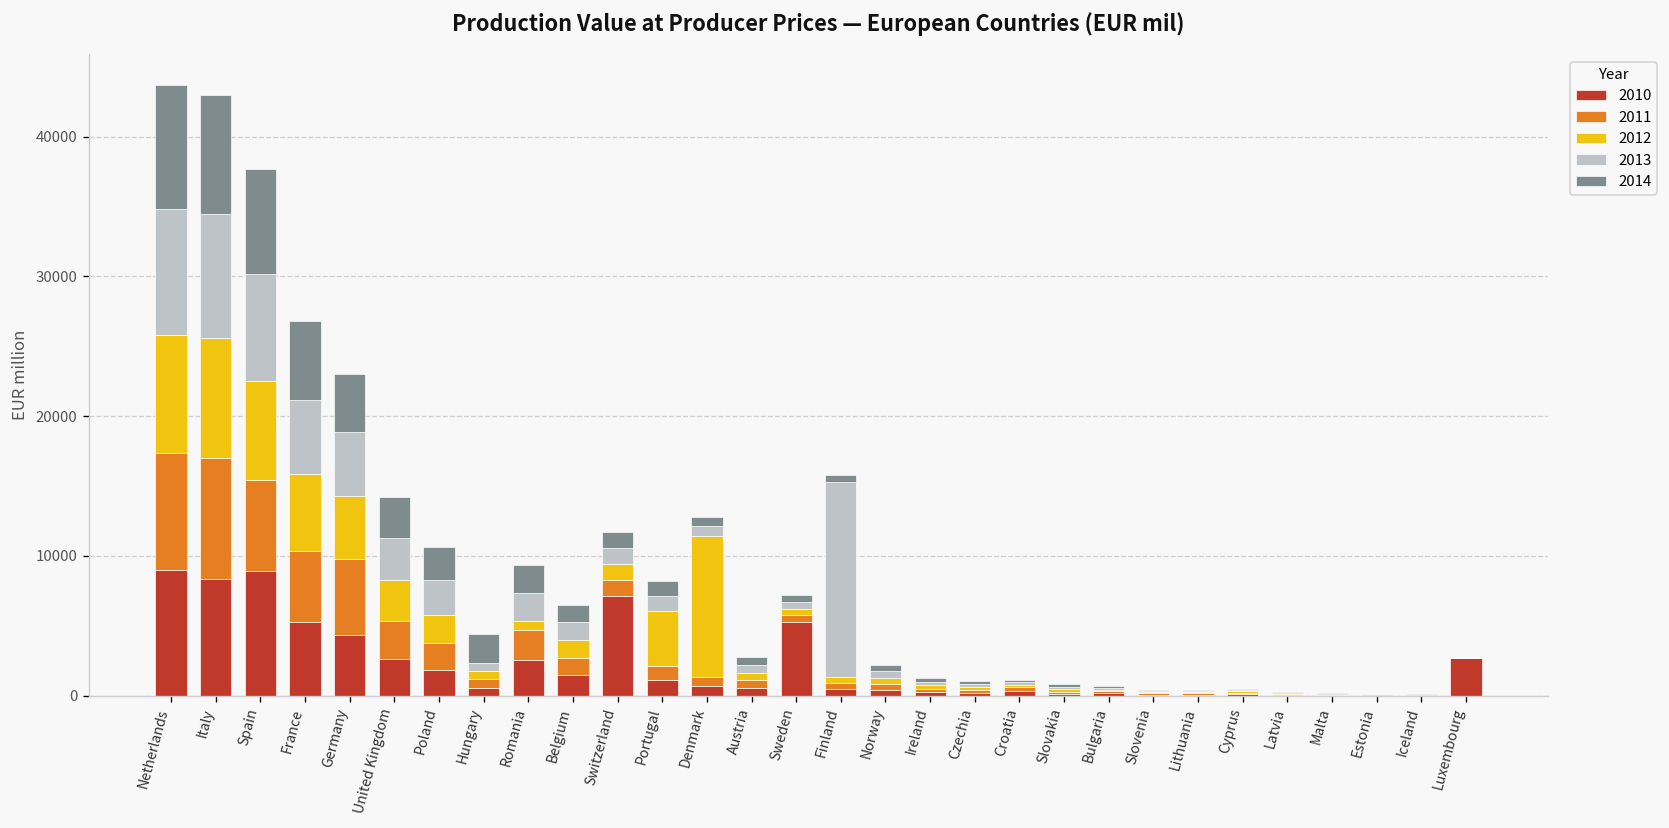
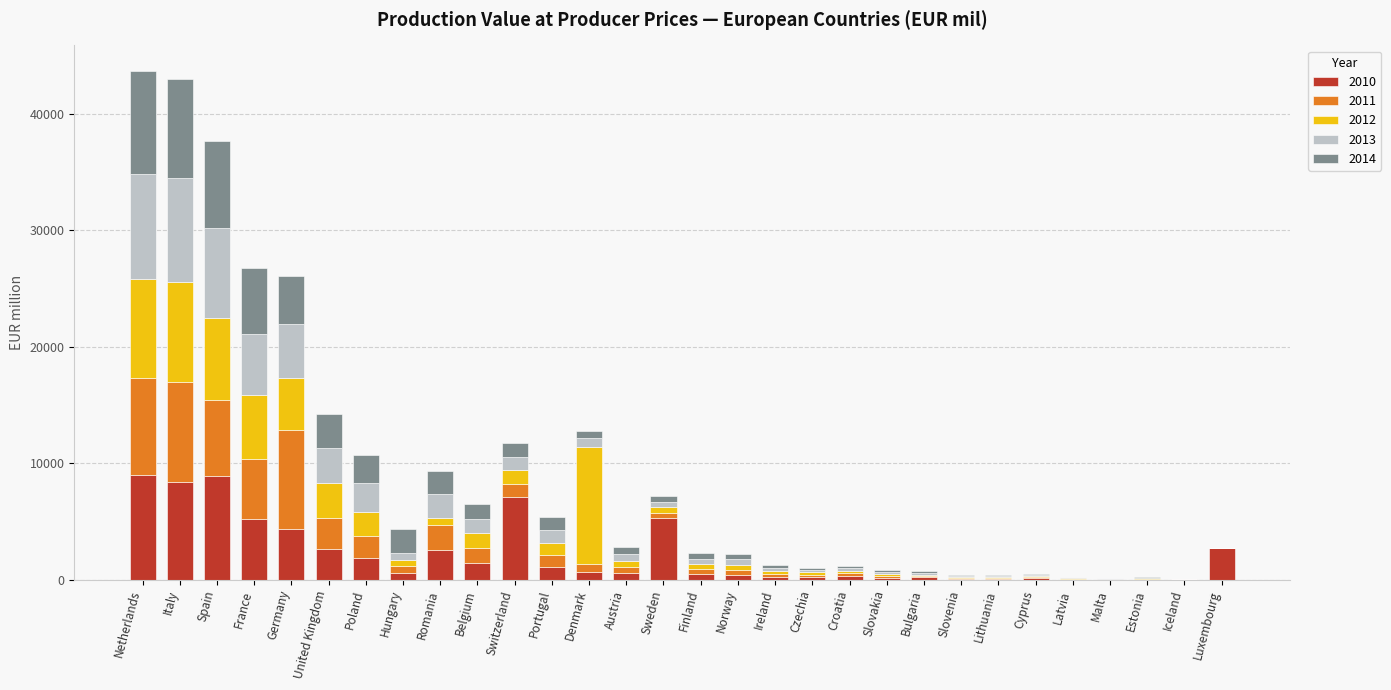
2011, Germany: 5500 -> 8500
2012, Portugal: 3900 -> 1100
2013, Finland: 14000 -> 400
